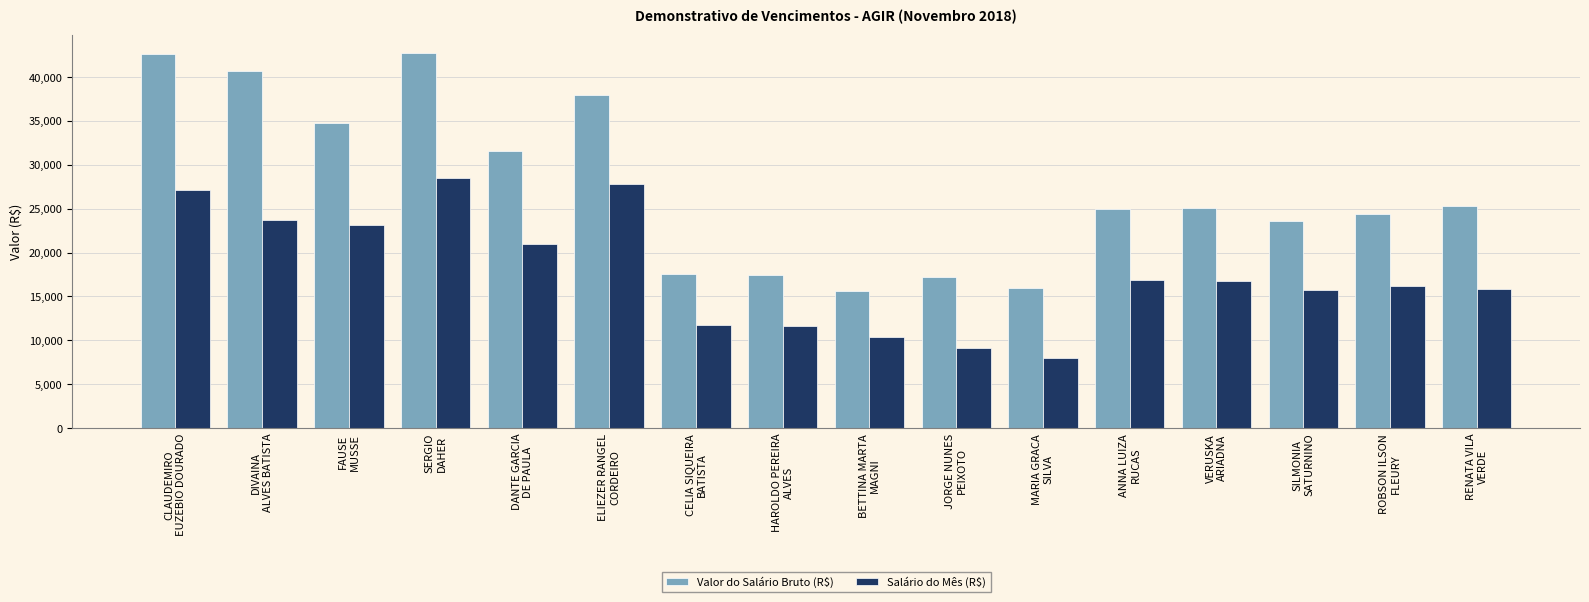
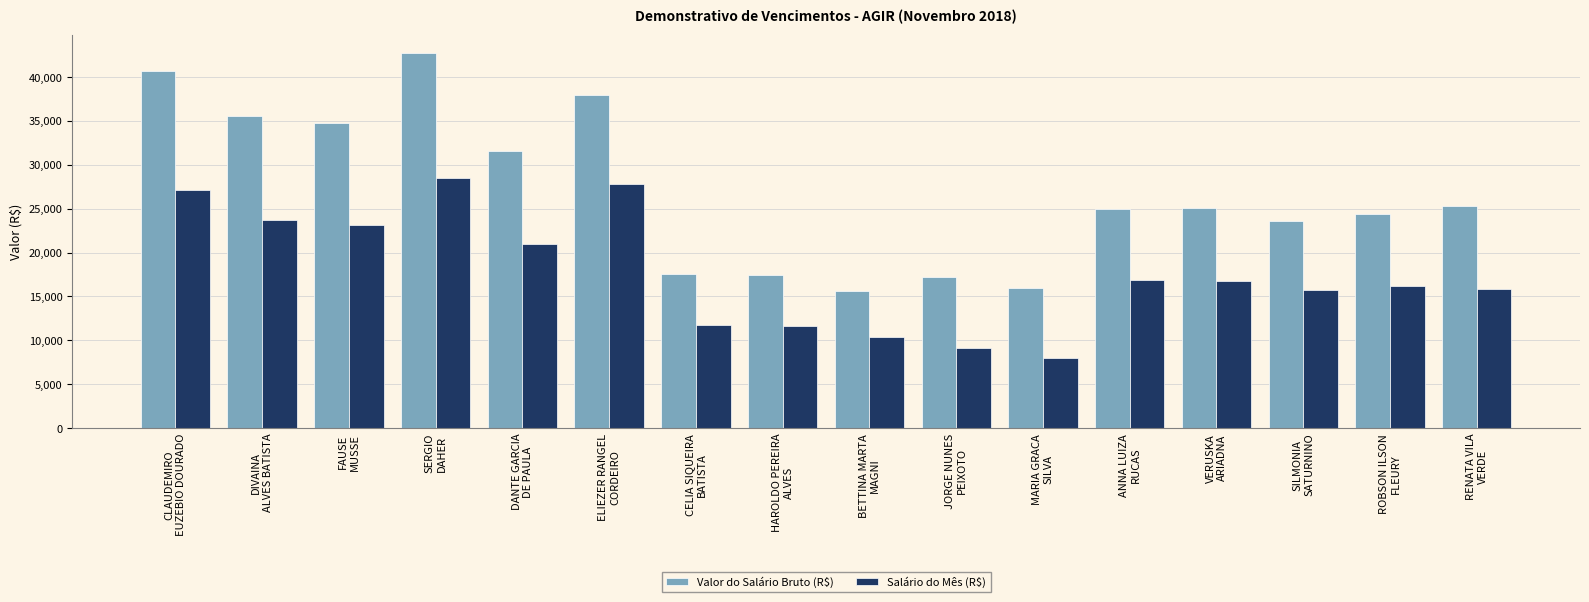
Valor do Salário Bruto (R$), CLAUDEMIRO EUZEBIO DOURADO: 43,000 -> 41,000
Valor do Salário Bruto (R$), DIVAINA ALVES BATISTA: 41,000 -> 36,000
